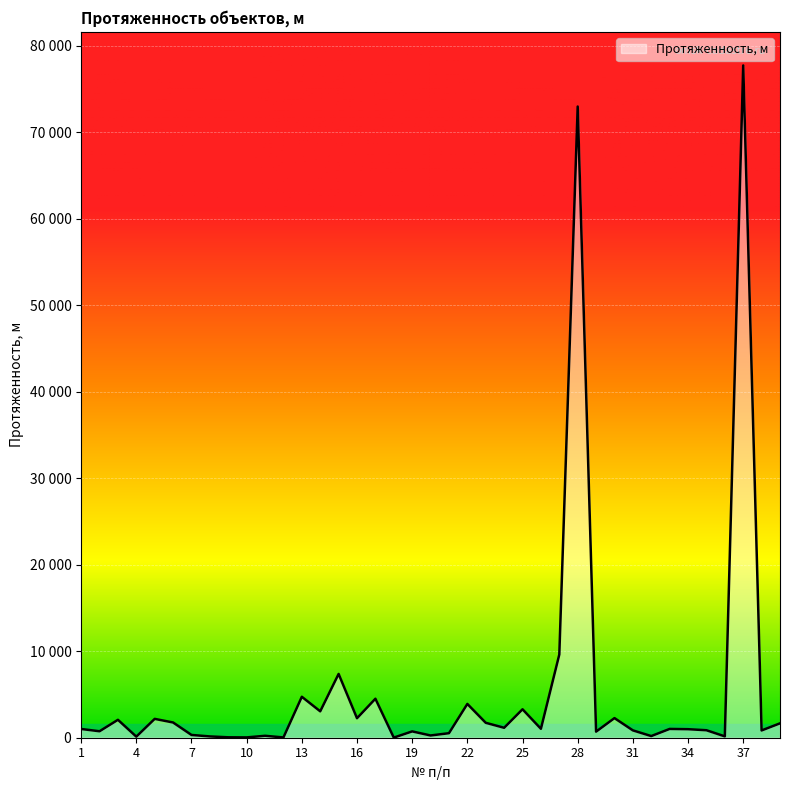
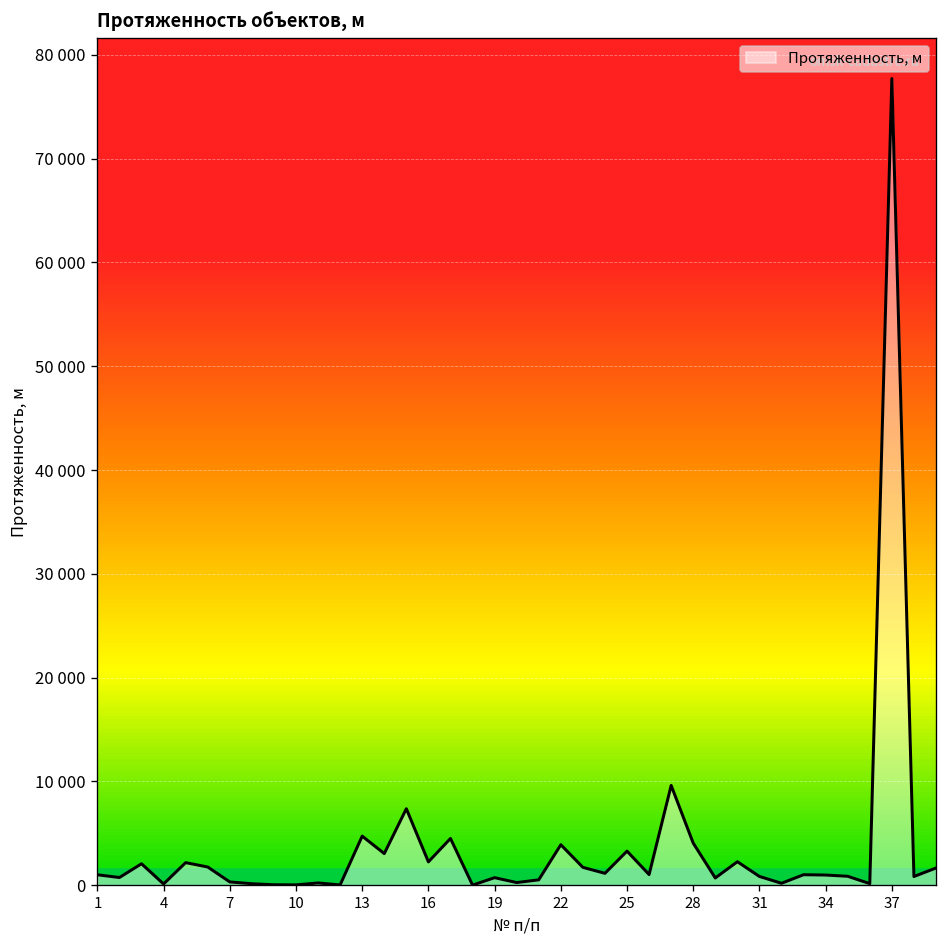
28: 73000 -> 4000
